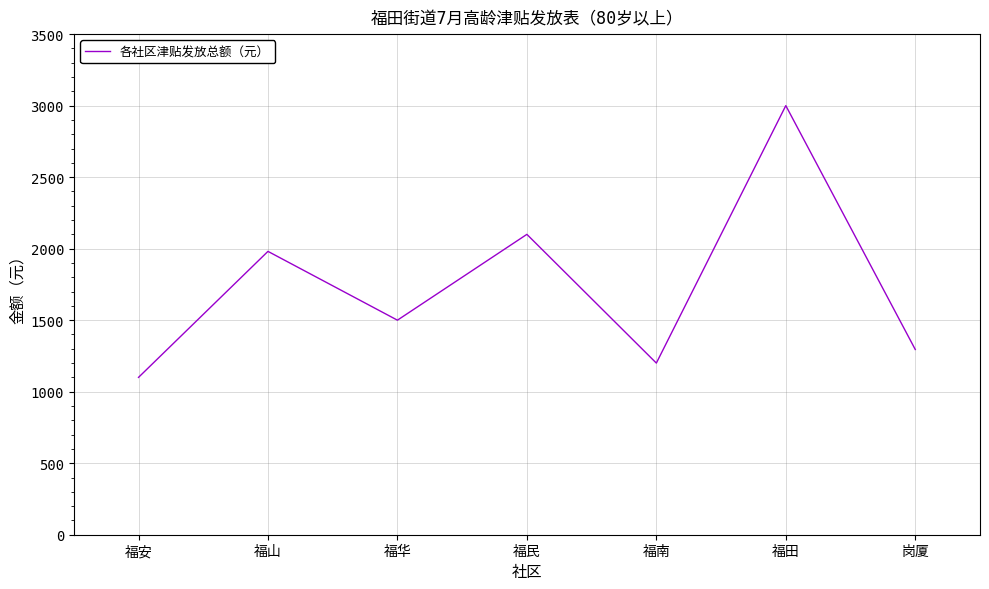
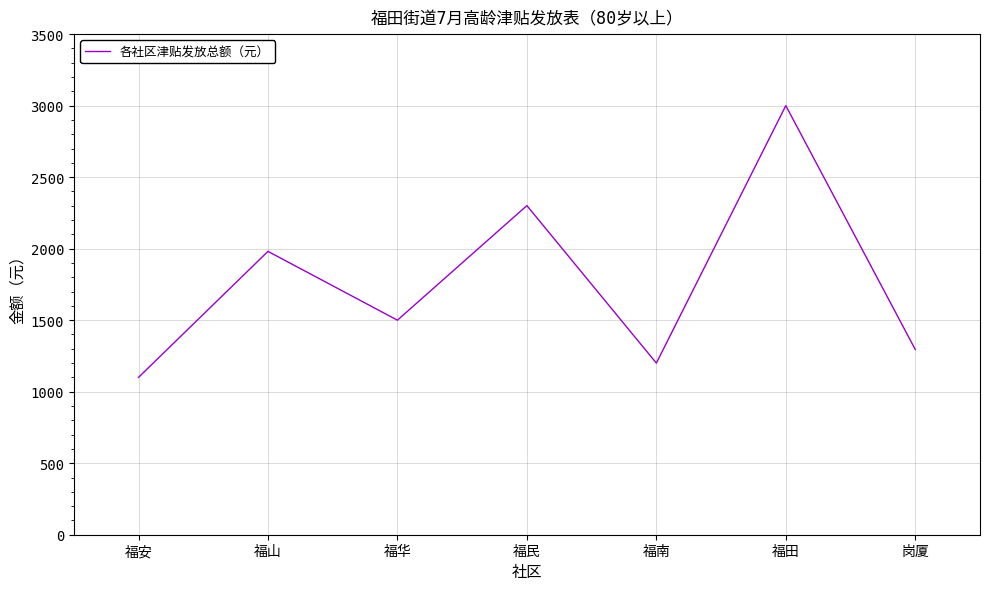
福民: 2100 -> 2300
